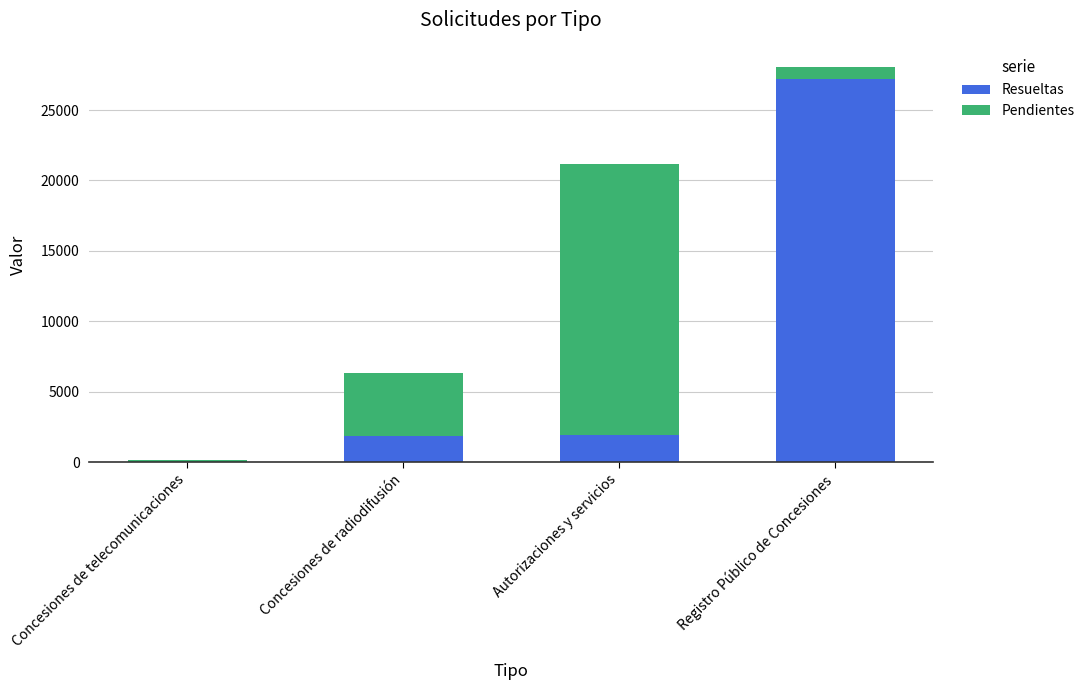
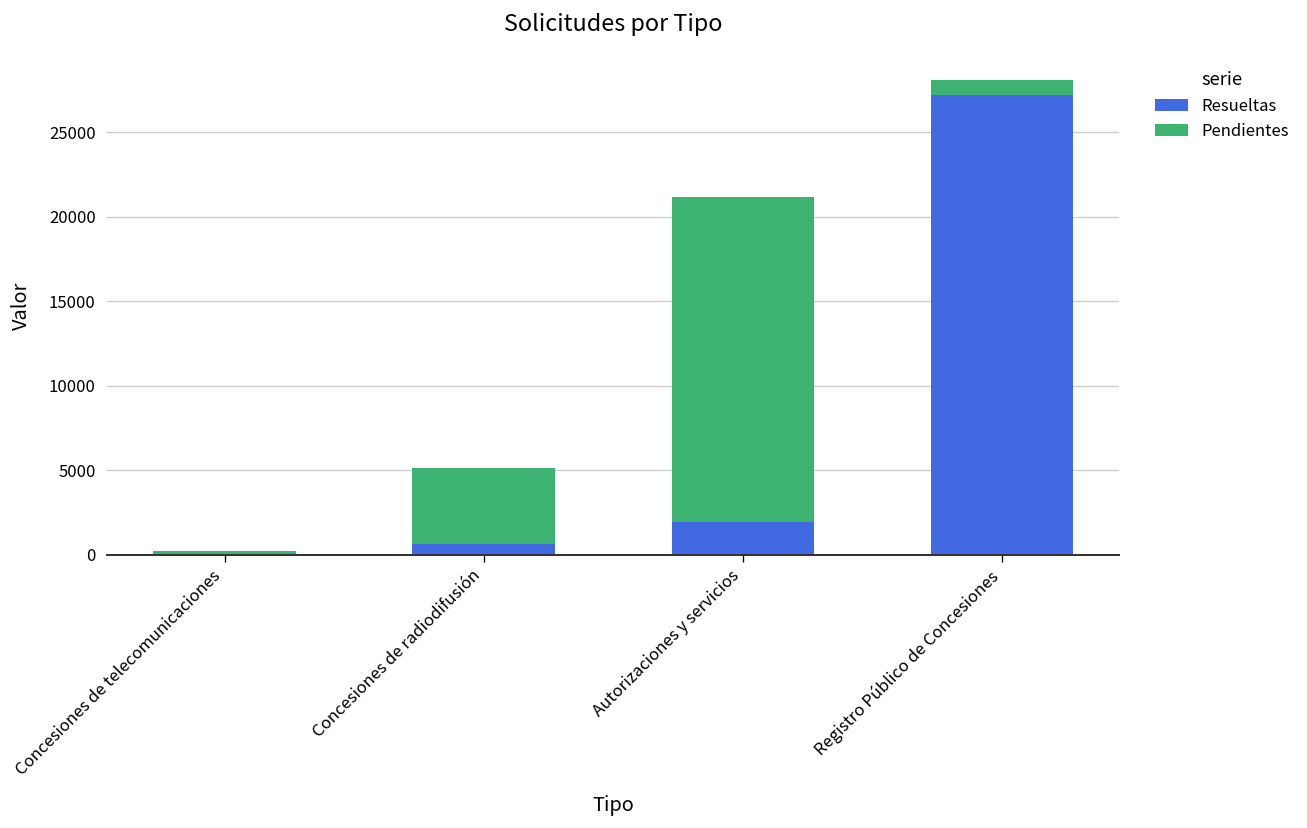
Resueltas, Concesiones de radiodifusión: 1800 -> 600
